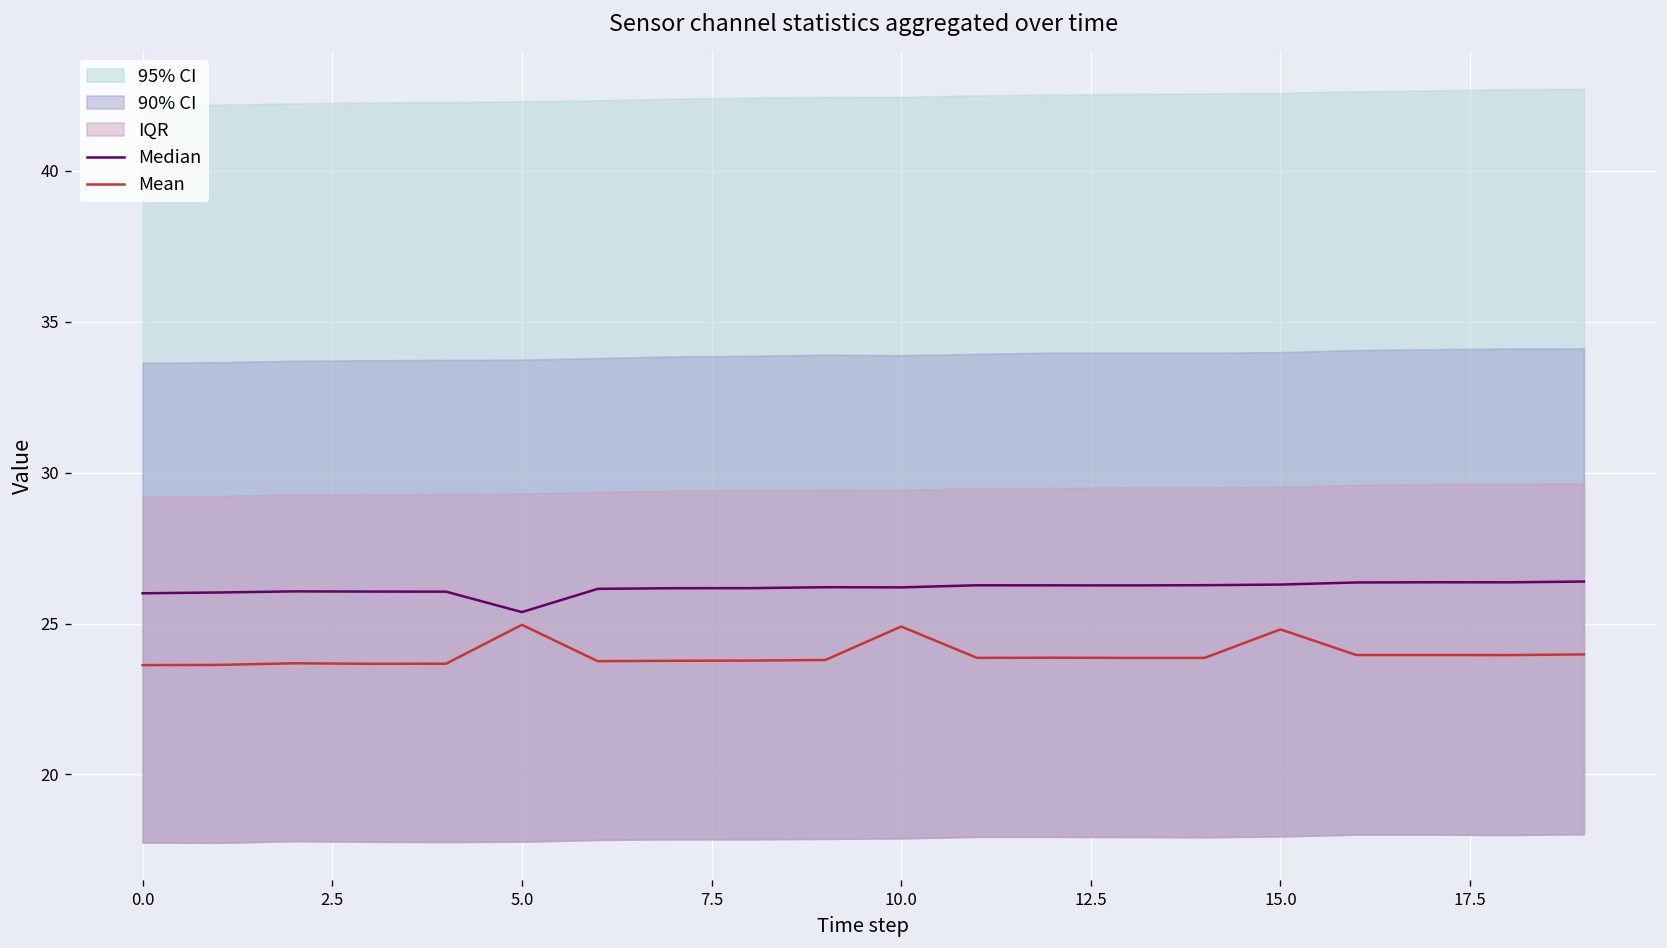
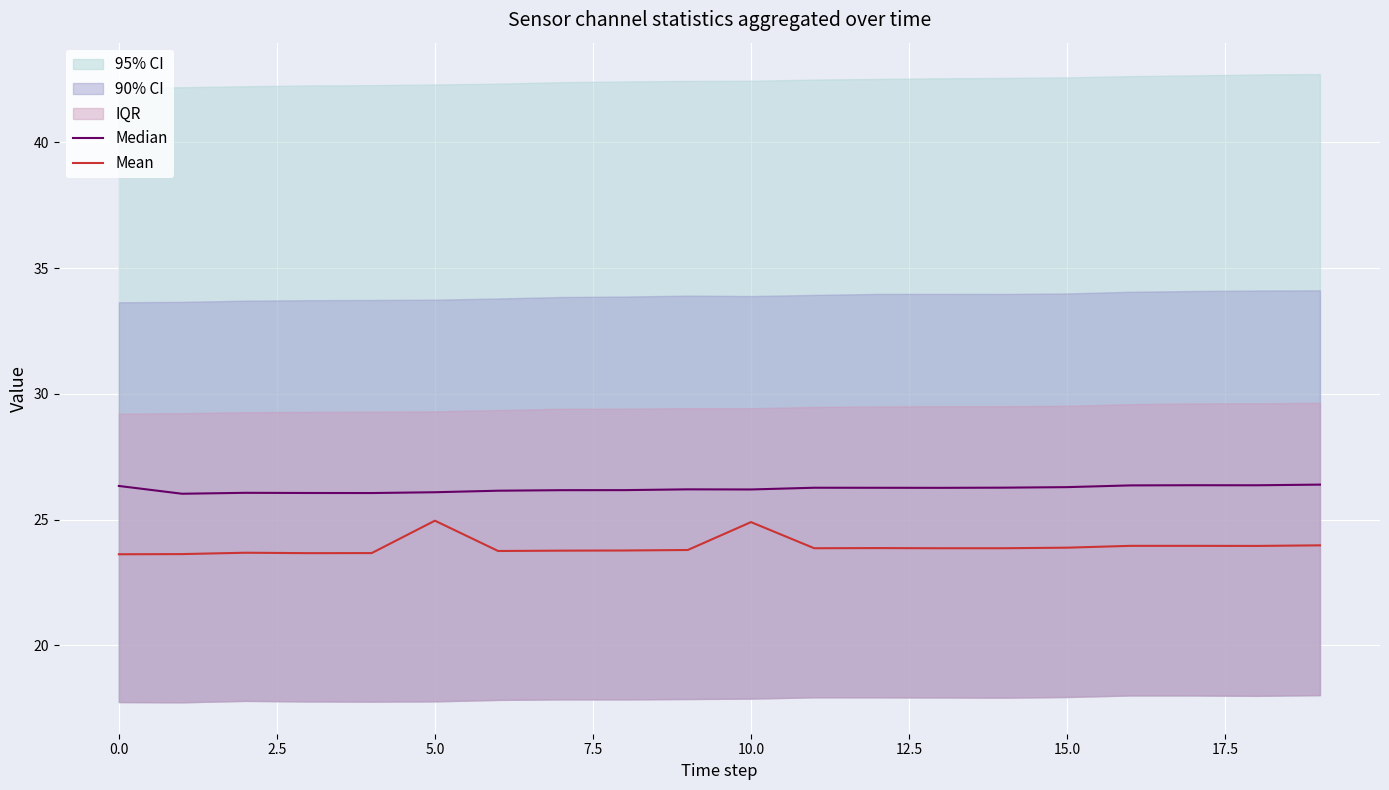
Median, 0.0: 26.0 -> 26.3
Median, 5.0: 25.4 -> 26.1
Mean, 15.0: 24.8 -> 23.9
